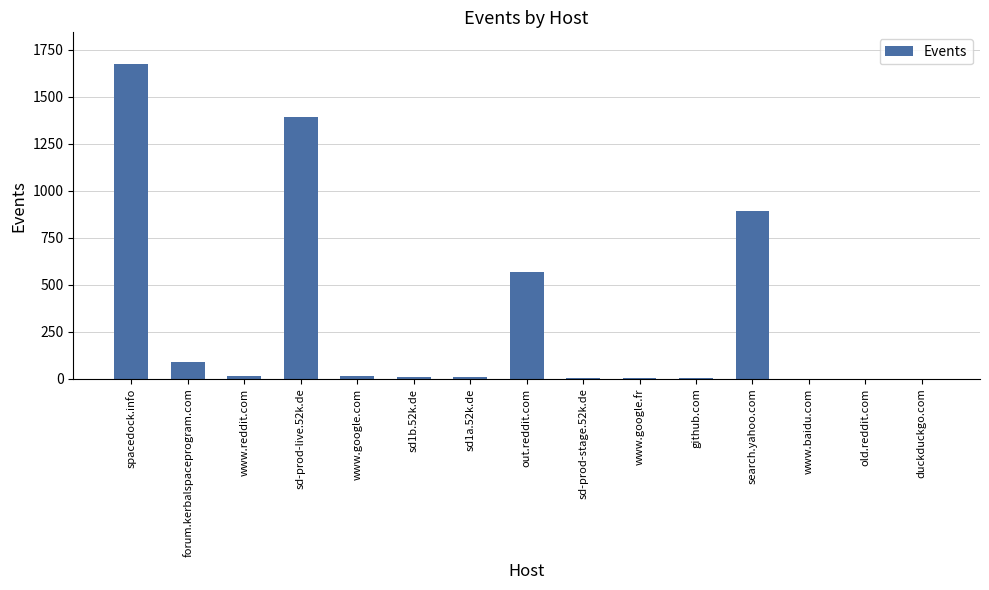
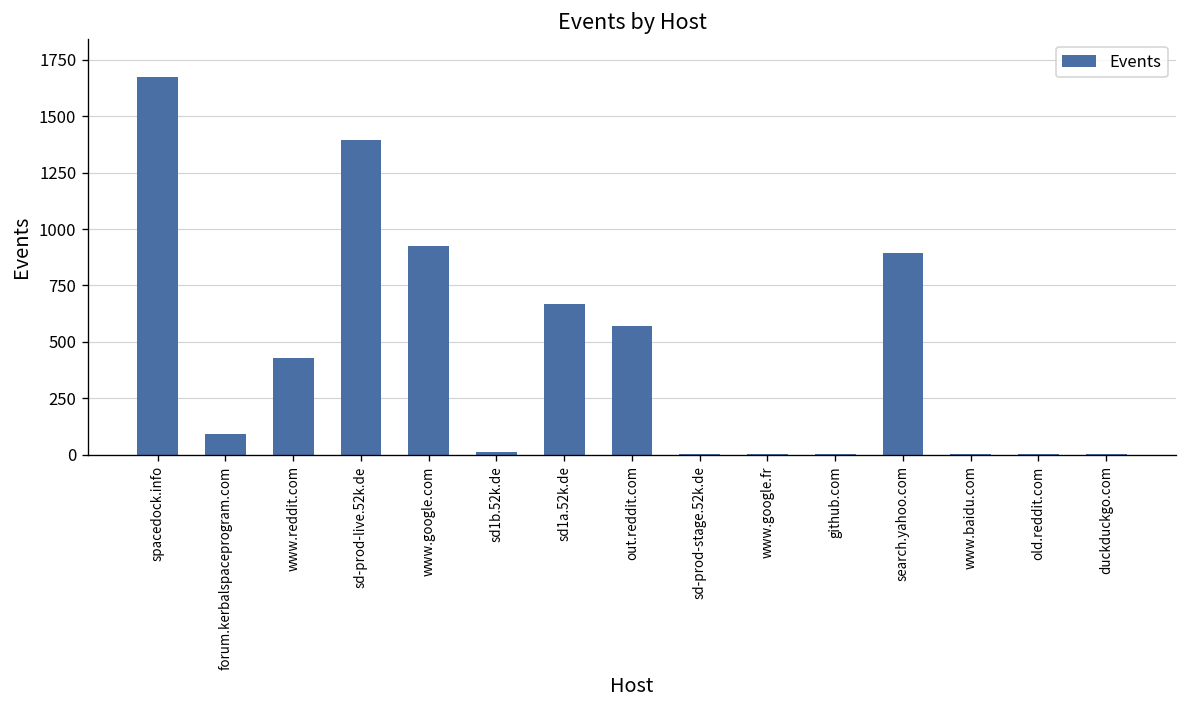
www.reddit.com: 20 -> 430
www.google.com: 10 -> 930
sd1a.52k.de: 10 -> 670
